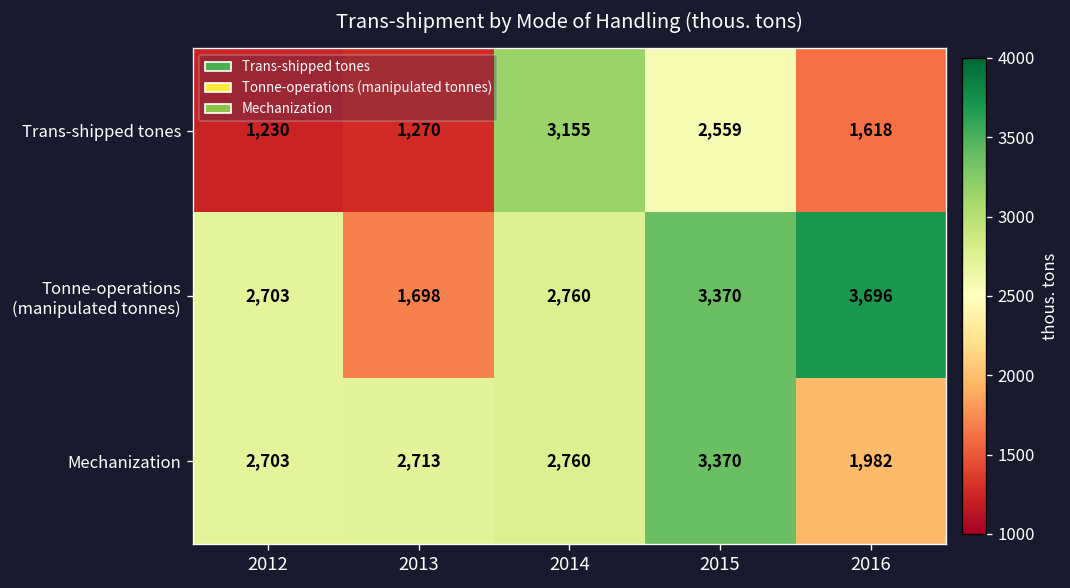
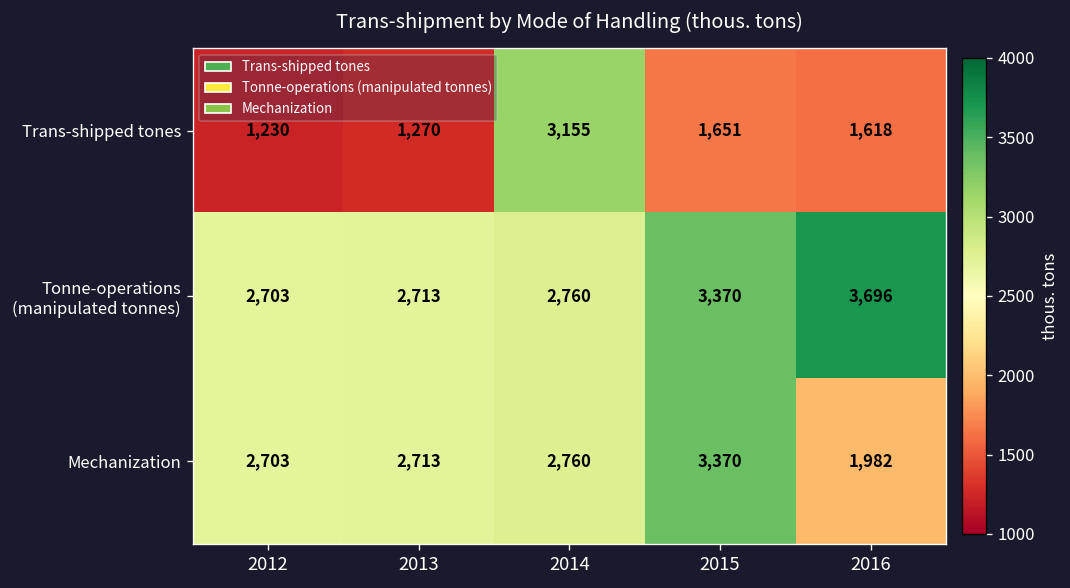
Trans-shipped tones, 2015: 2,559 -> 1,651
Tonne-operations (manipulated tonnes), 2013: 1,698 -> 2,713
